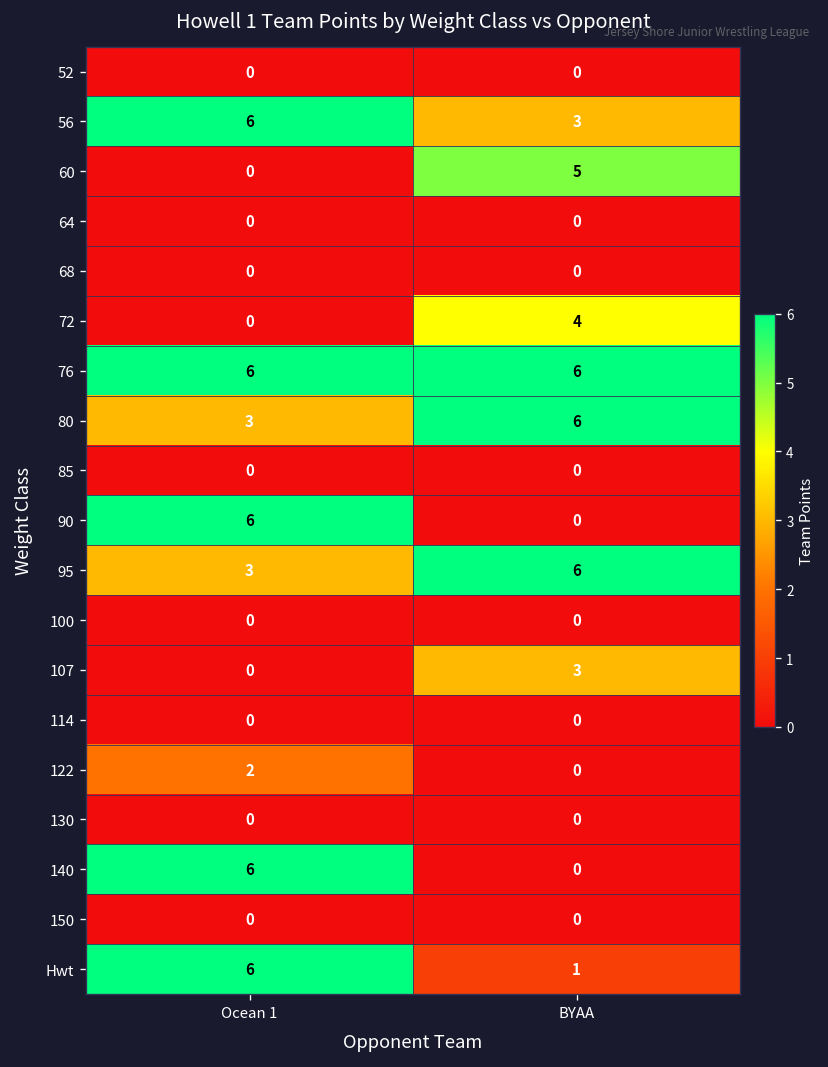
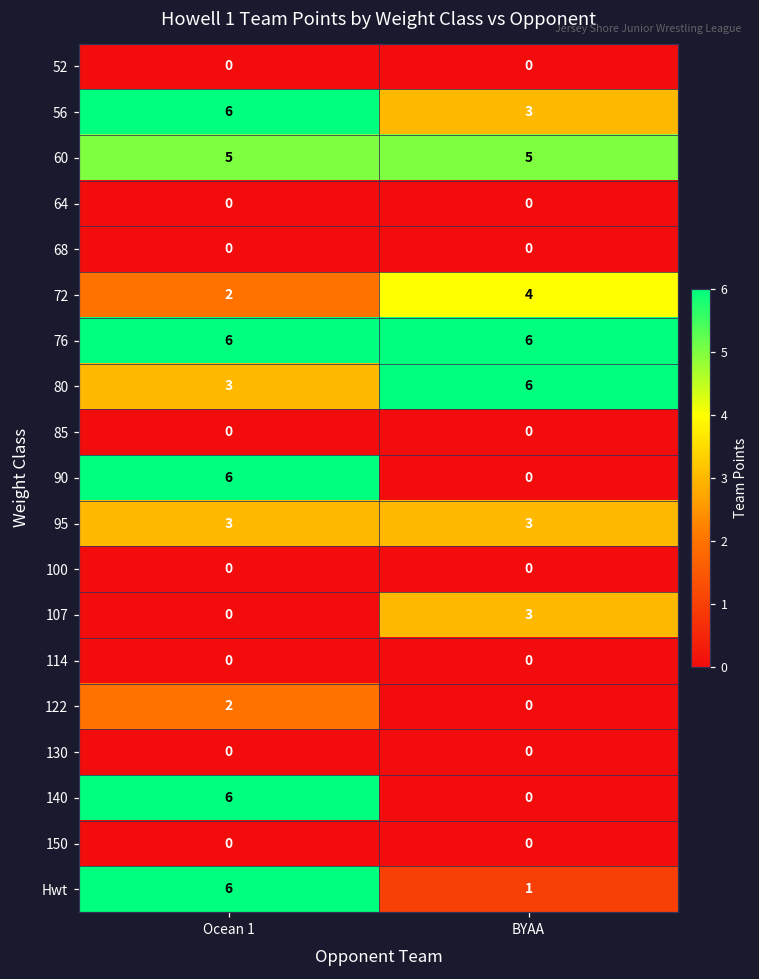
60, Ocean 1: 0 -> 5
72, Ocean 1: 0 -> 2
95, BYAA: 6 -> 3
